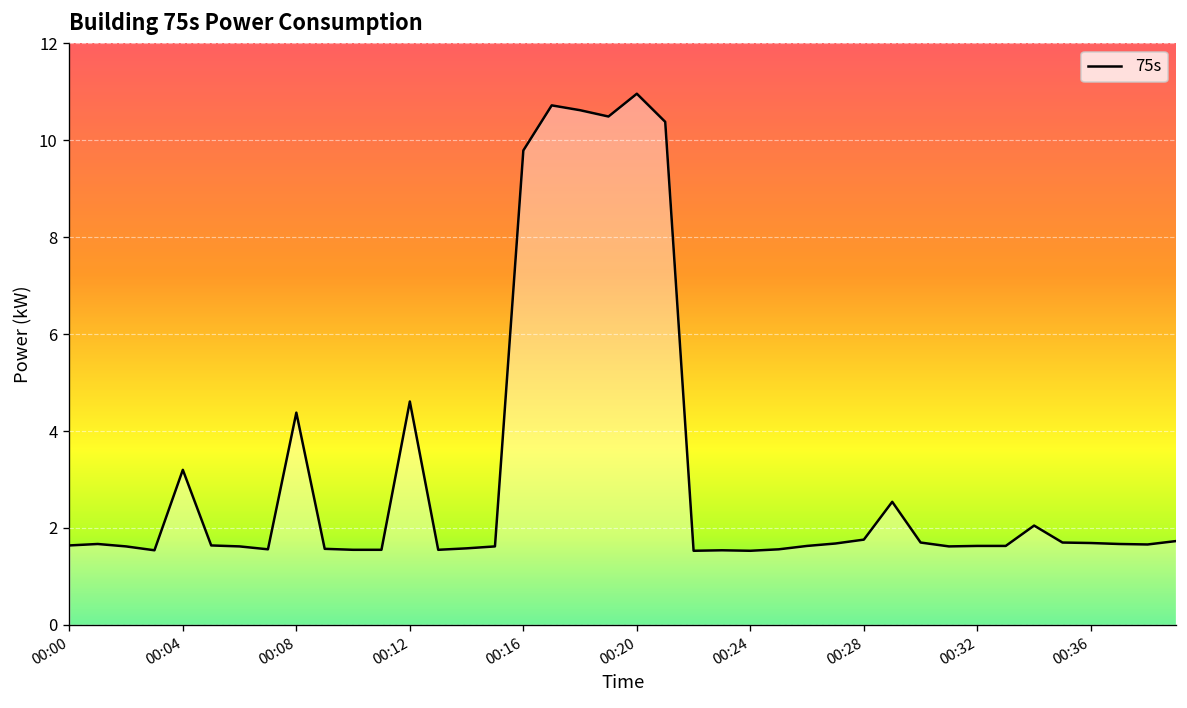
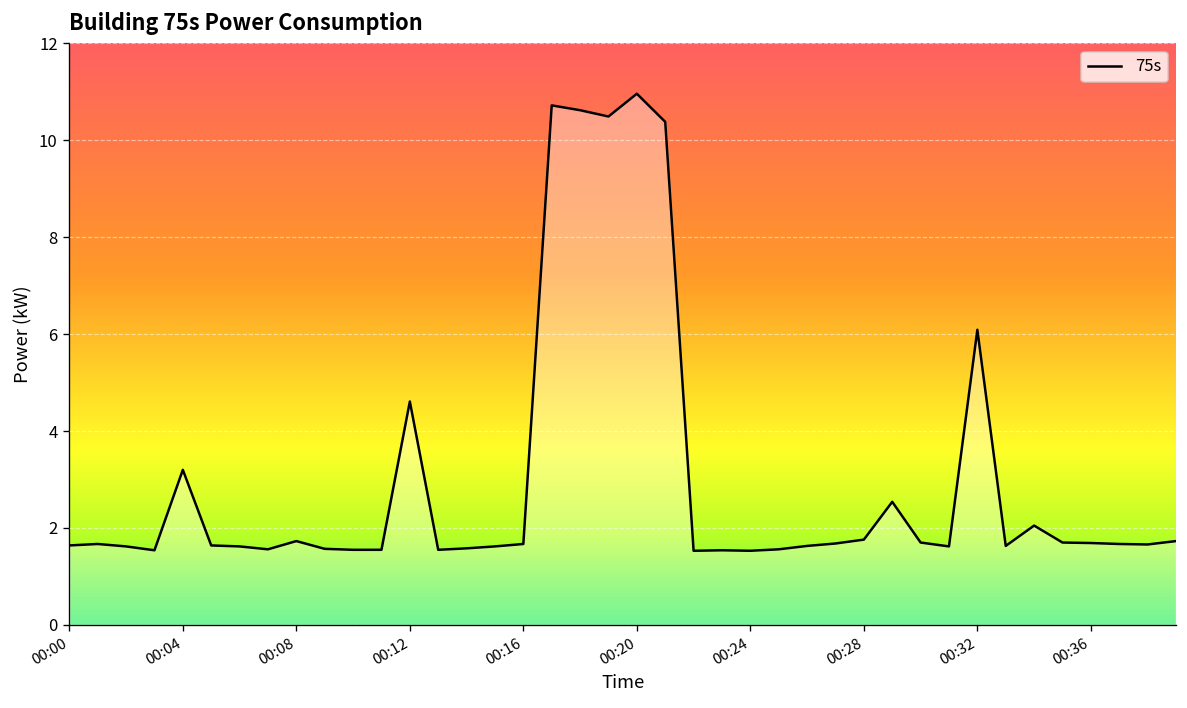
00:08: 4.4 -> 1.7
00:16: 9.8 -> 1.7
00:32: 1.6 -> 6.1
